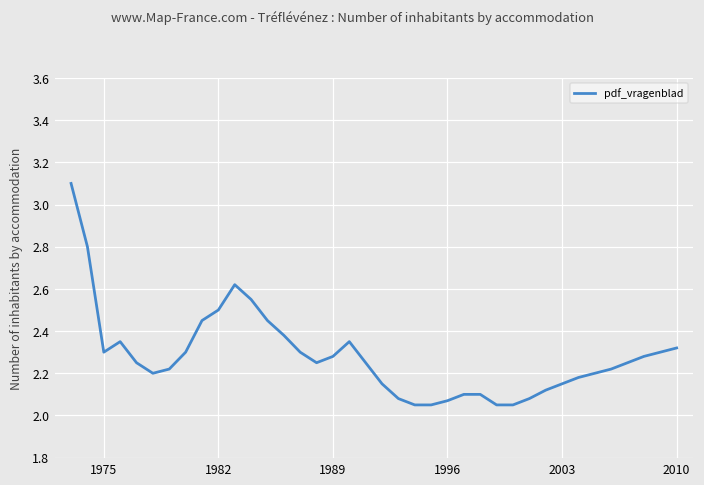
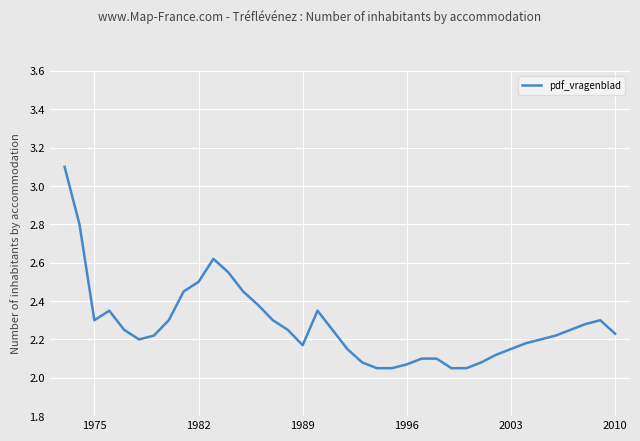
1989: 2.28 -> 2.17
2010: 2.32 -> 2.23
